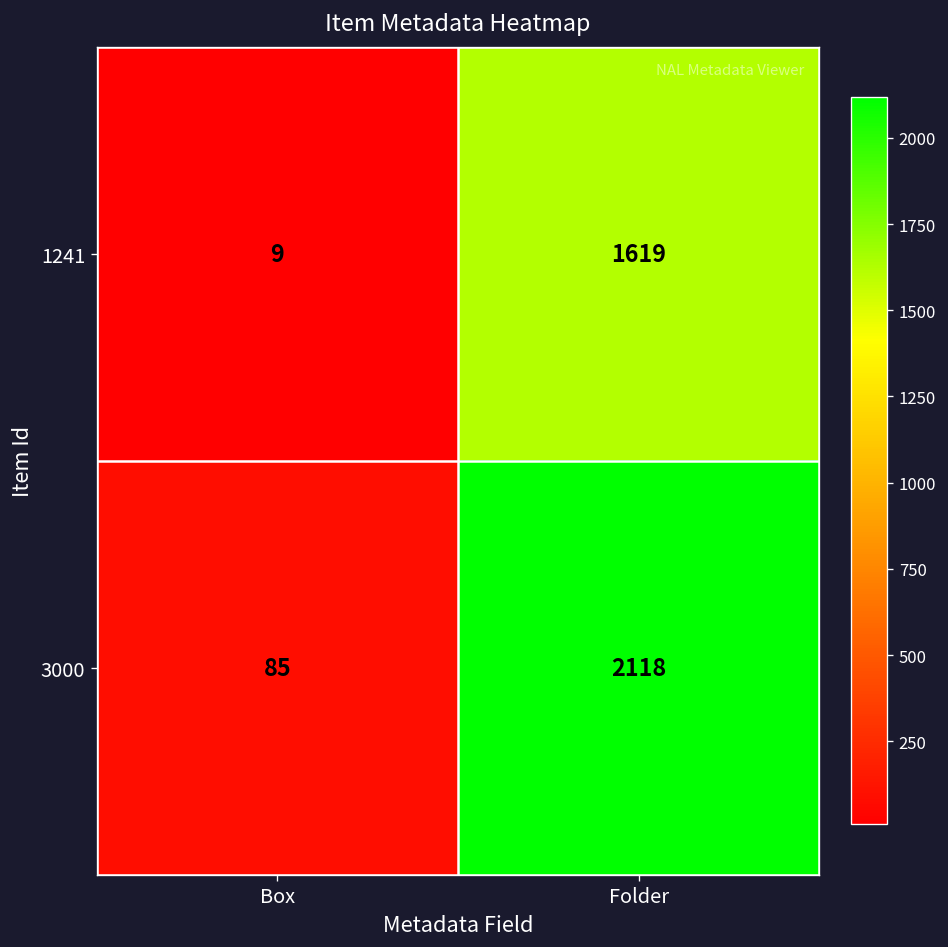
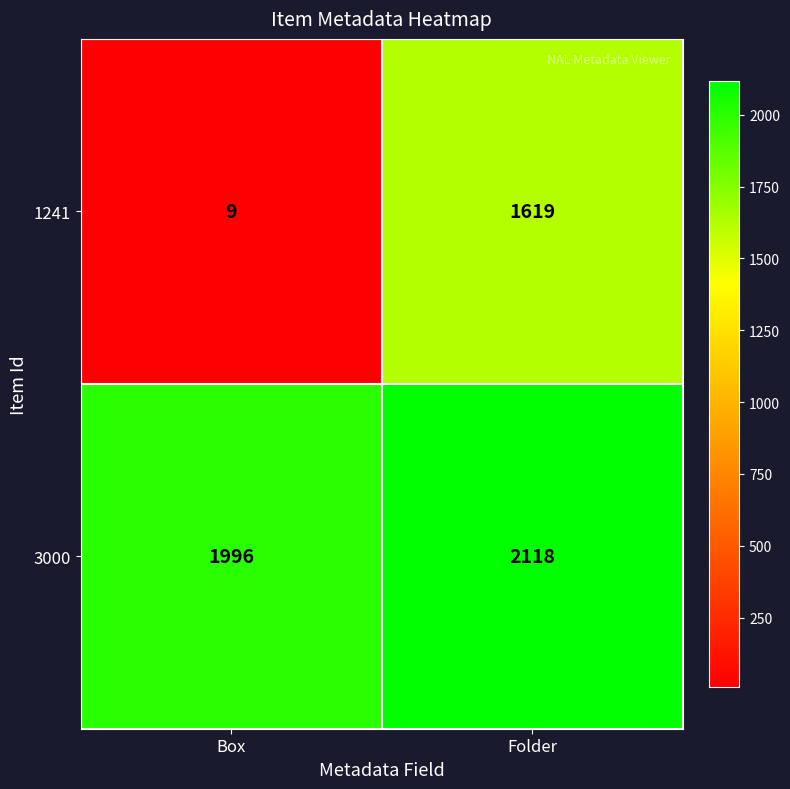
3000, Box: 85 -> 1996
